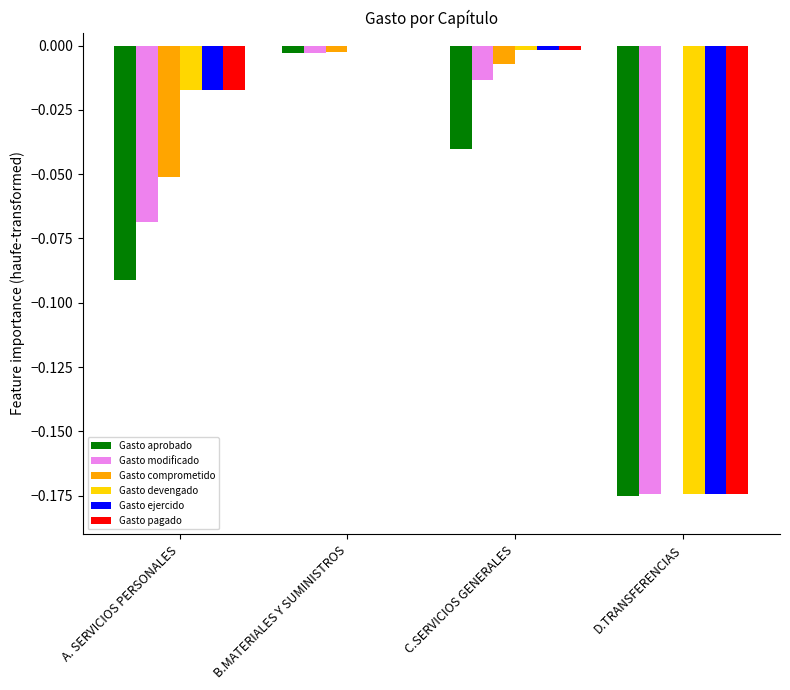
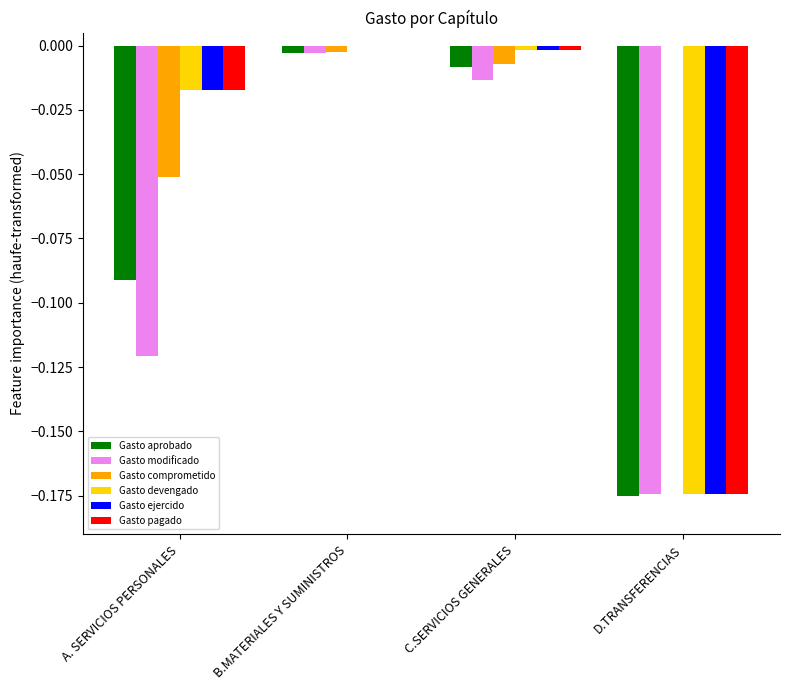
Gasto modificado, A. SERVICIOS PERSONALES: -0.069 -> -0.121
Gasto aprobado, C.SERVICIOS GENERALES: -0.040 -> -0.008
